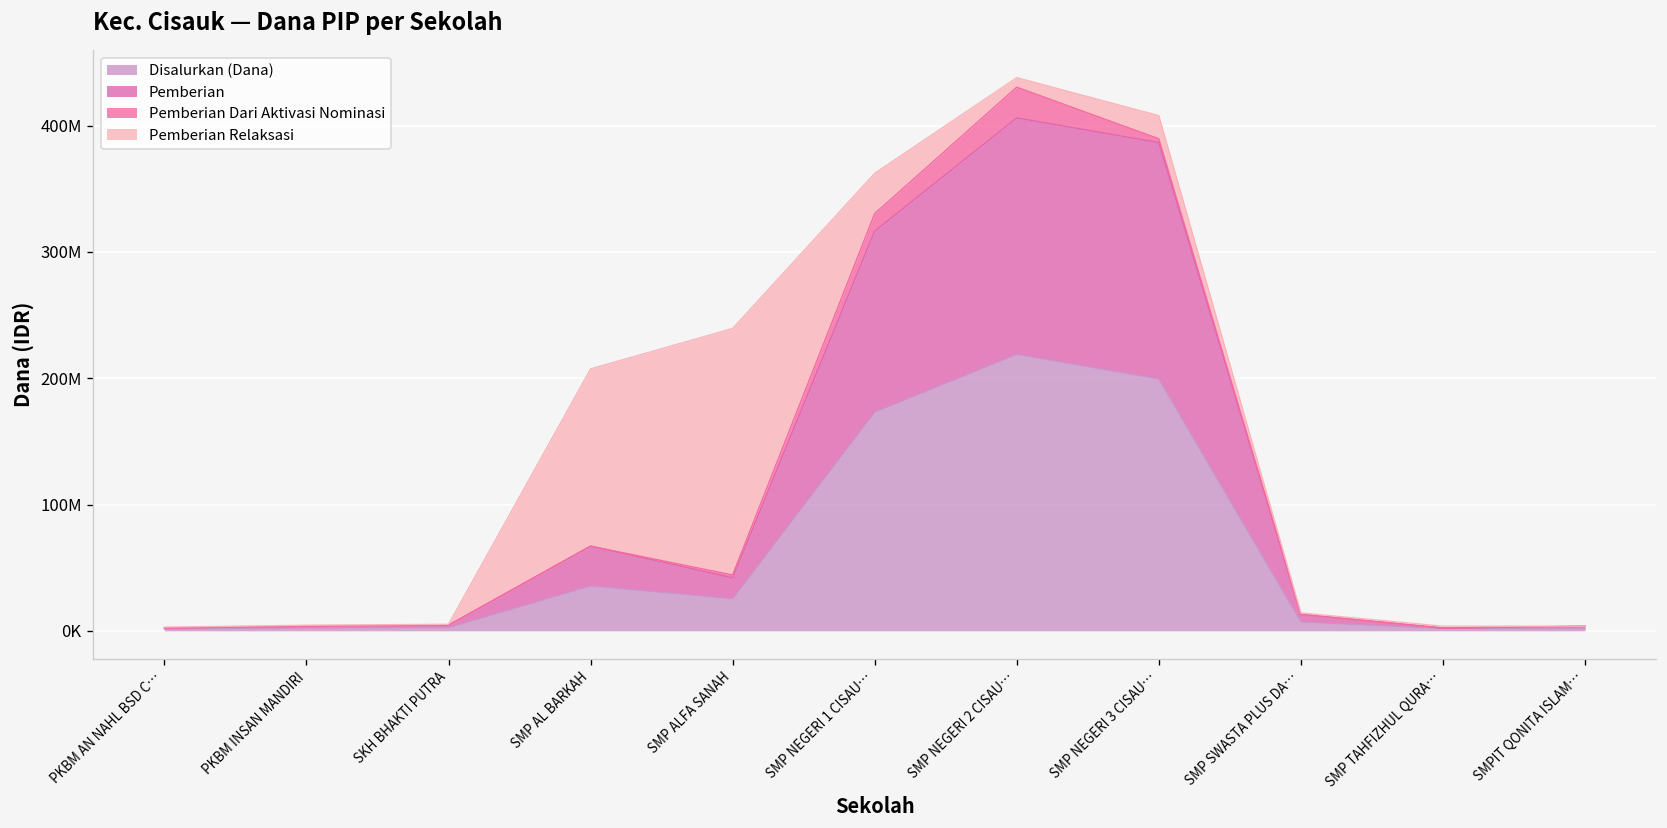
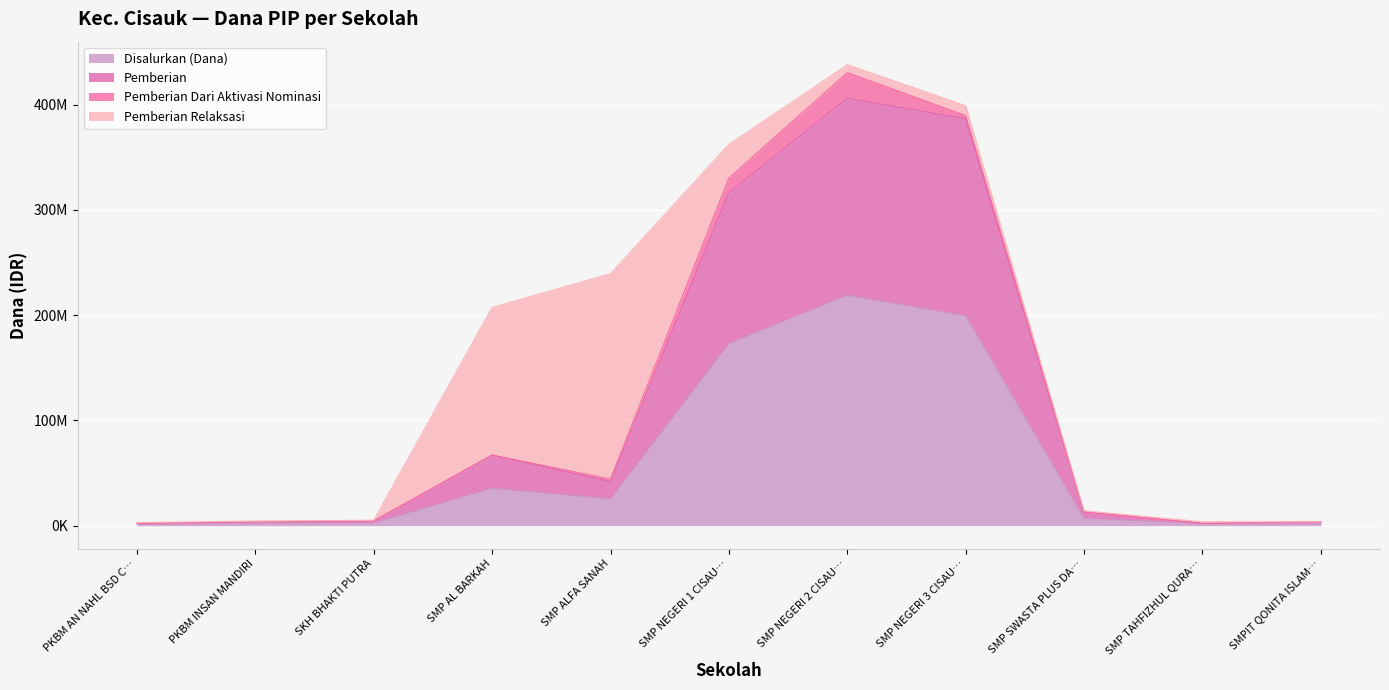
Pemberian Relaksasi, SMP NEGERI 3 CISAU…: 18000000 -> 9000000
